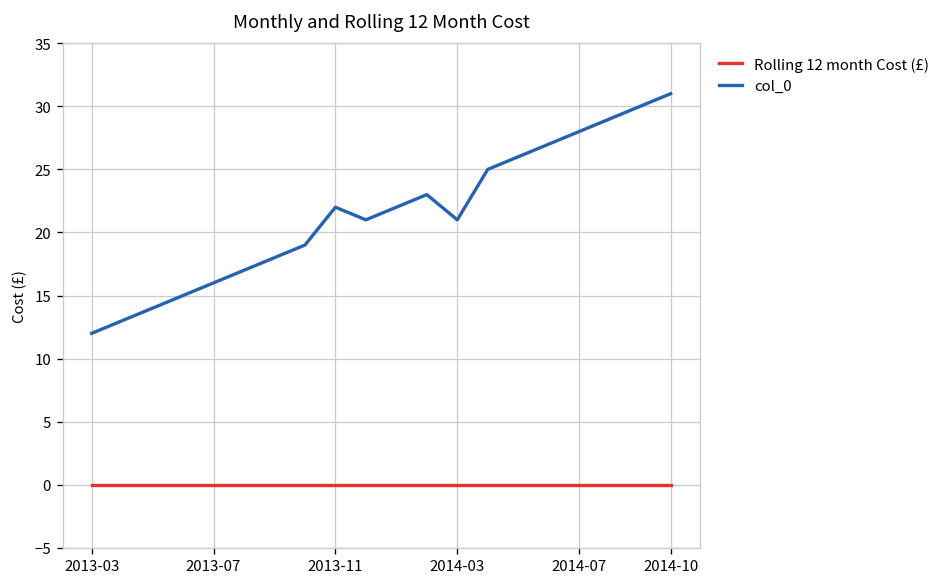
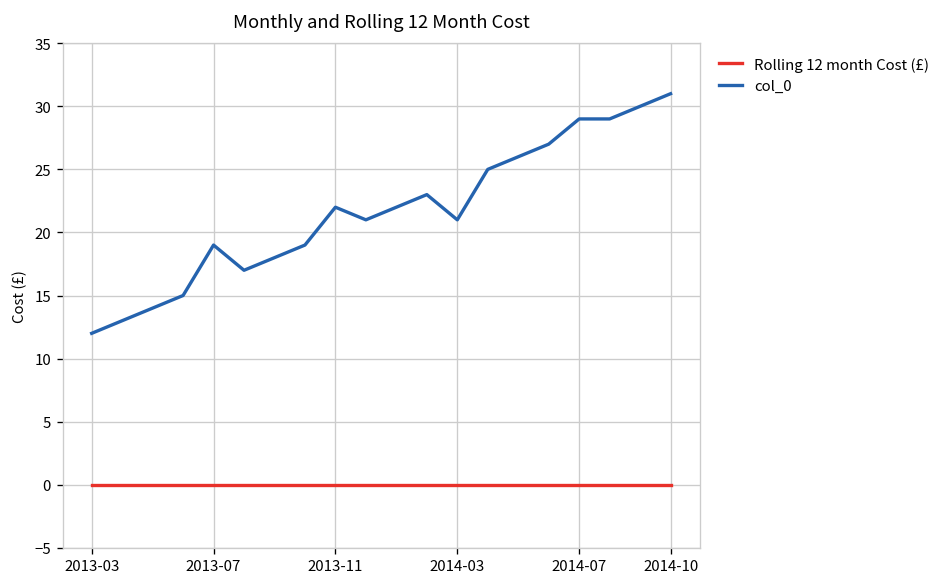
col_0, 2013-07: 16 -> 19
col_0, 2014-07: 28 -> 29
